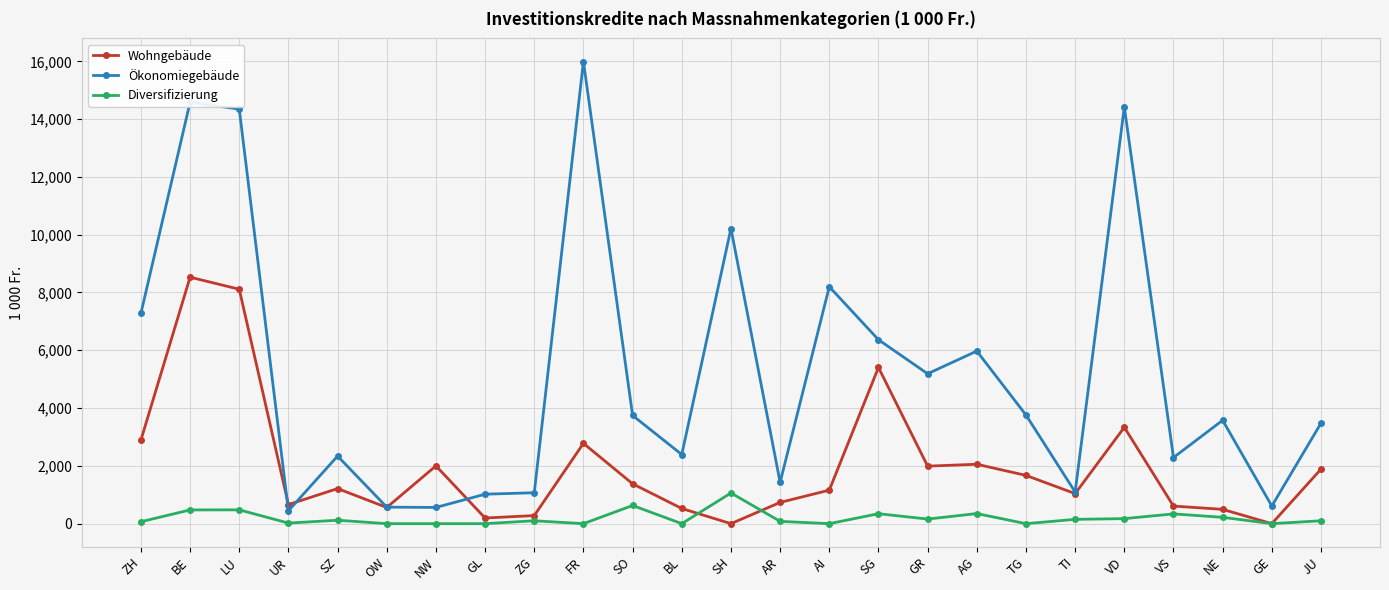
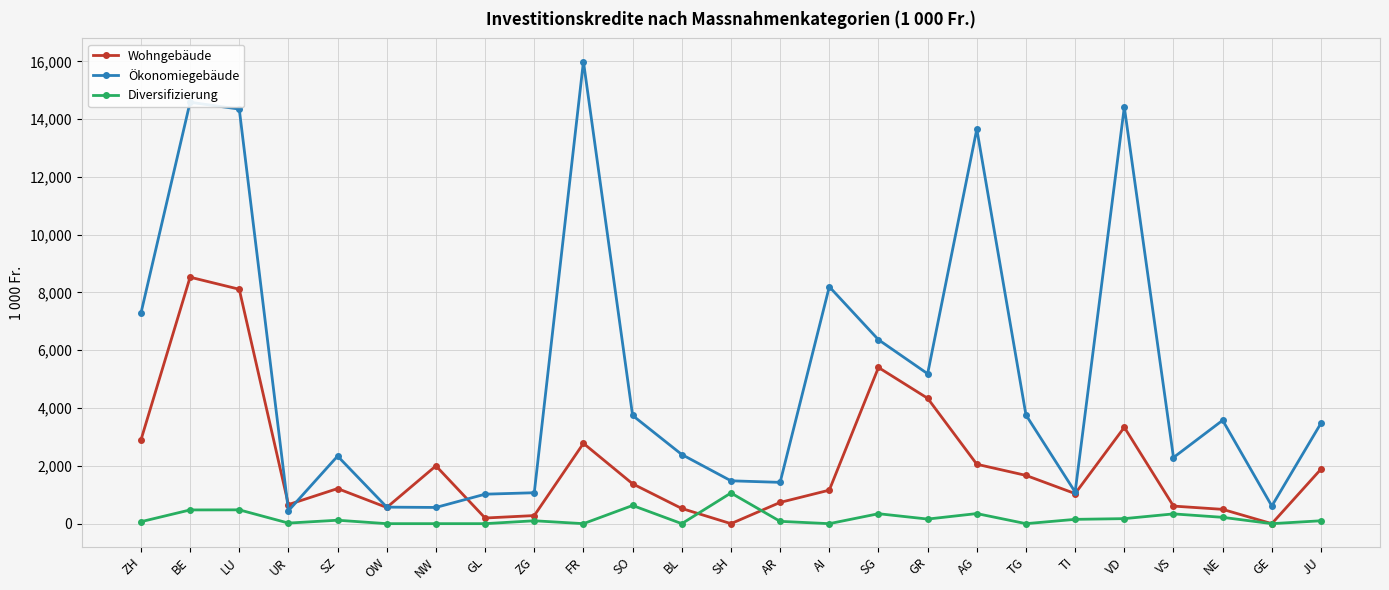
Ökonomiegebäude, SH: 10,200 -> 1,500
Wohngebäude, GR: 2,000 -> 4,300
Ökonomiegebäude, AG: 6,000 -> 13,700
